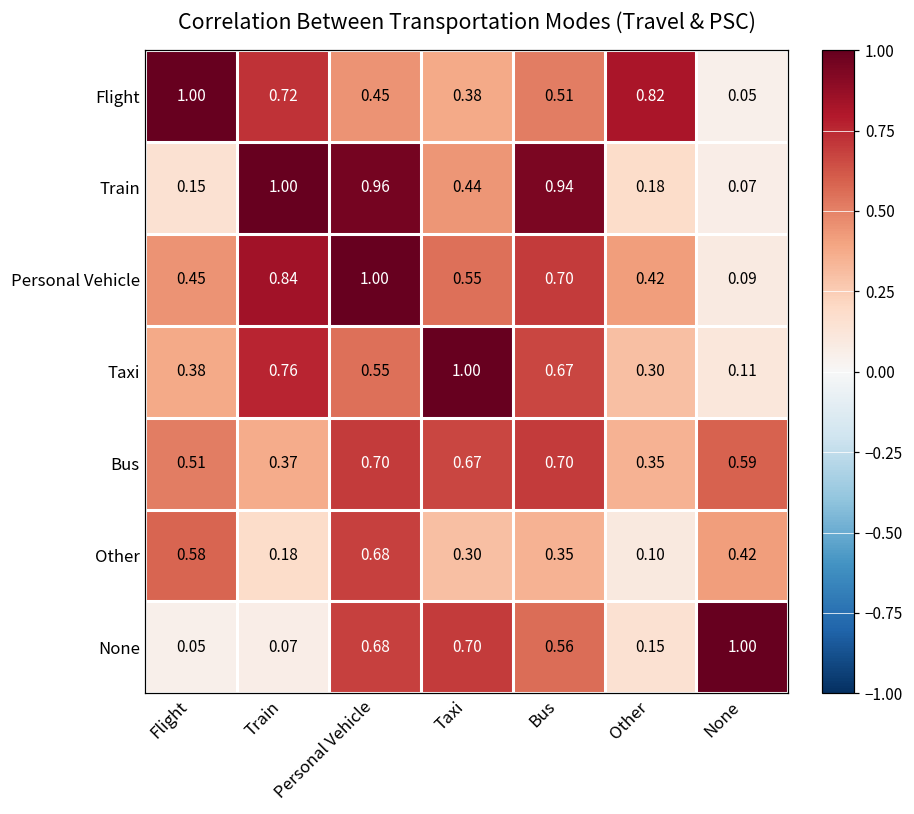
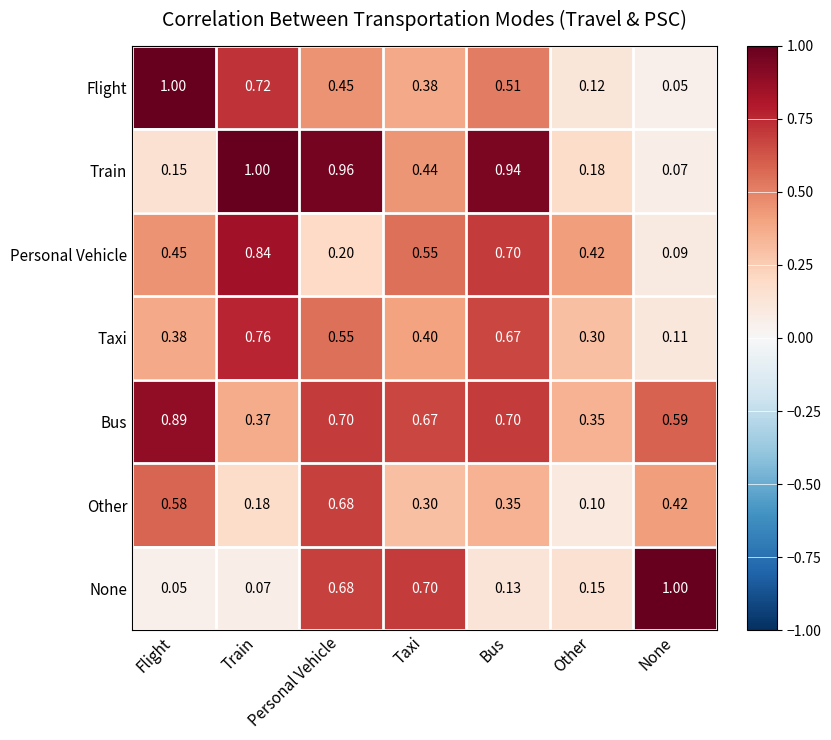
Flight, Other: 0.82 -> 0.12
Personal Vehicle, Personal Vehicle: 1.00 -> 0.20
Taxi, Taxi: 1.00 -> 0.40
Bus, Flight: 0.51 -> 0.89
None, Bus: 0.56 -> 0.13
